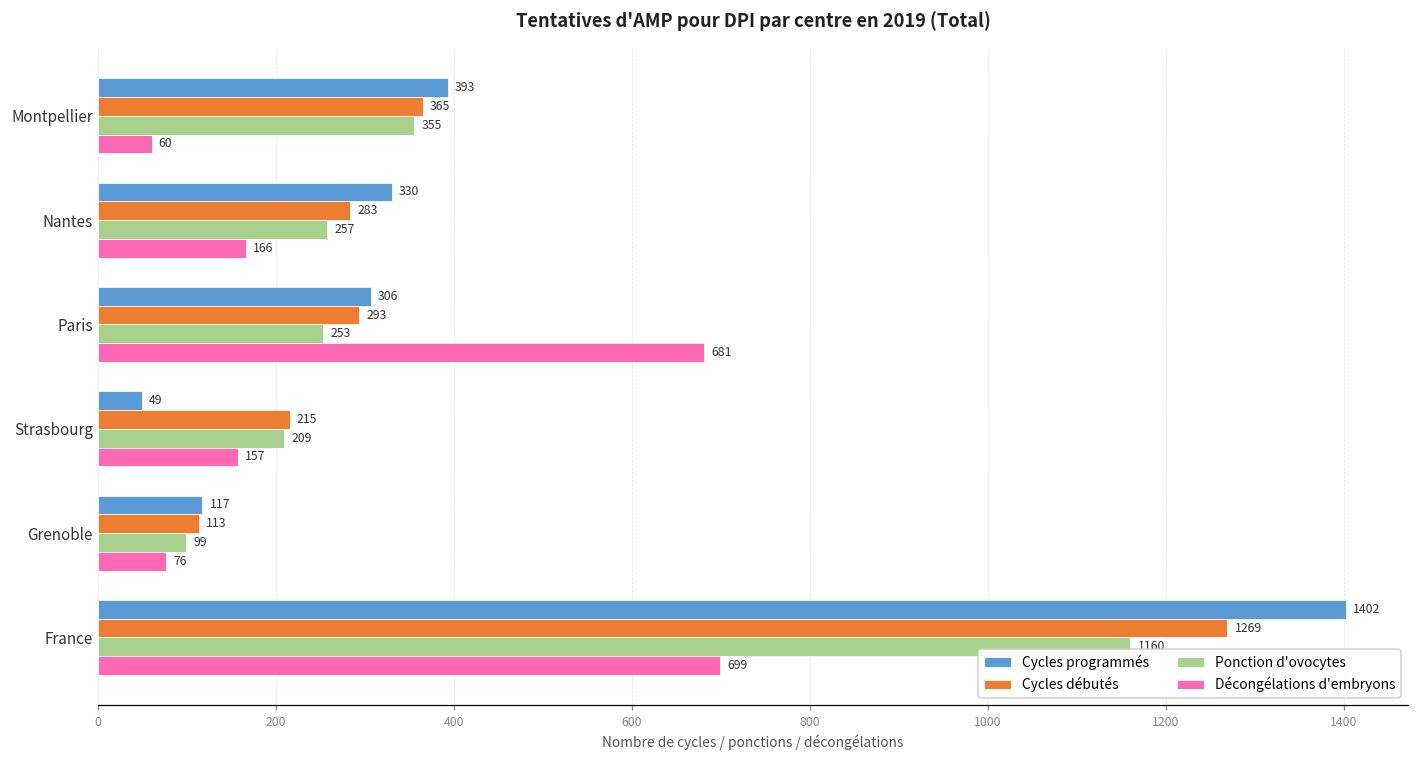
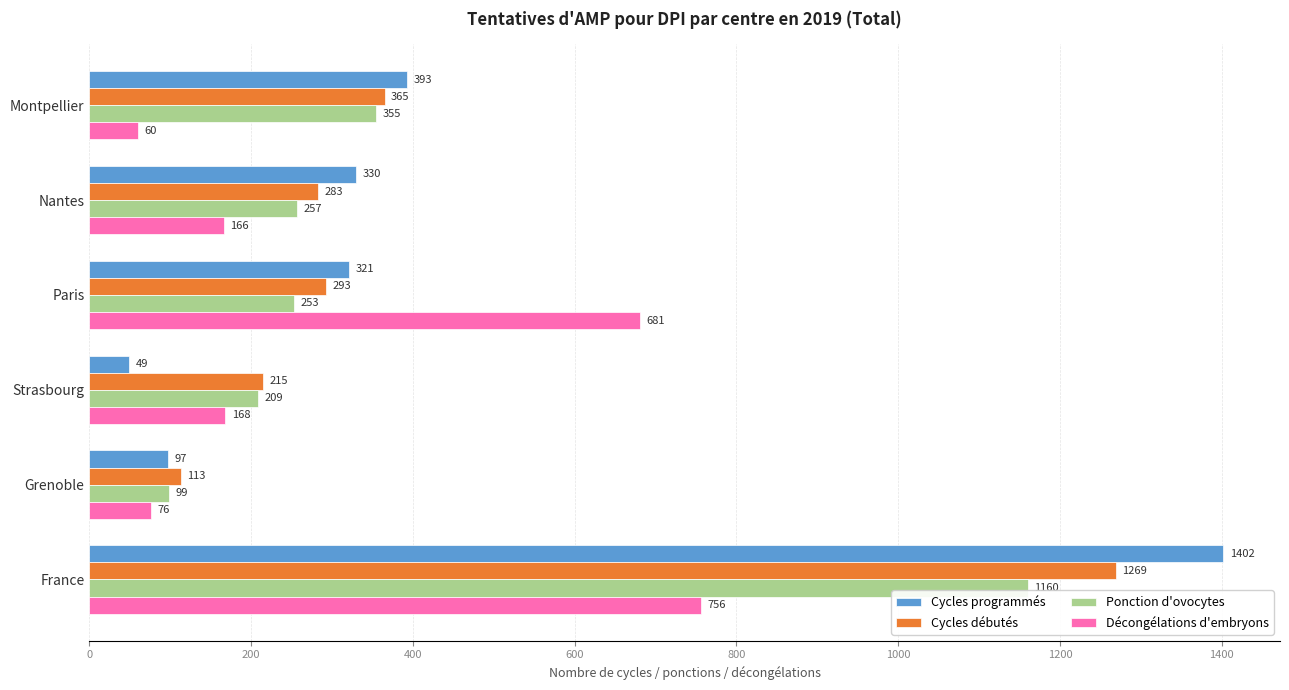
Cycles programmés, Paris: 306 -> 321
Décongélations d'embryons, Strasbourg: 157 -> 168
Cycles programmés, Grenoble: 117 -> 97
Décongélations d'embryons, France: 699 -> 756
